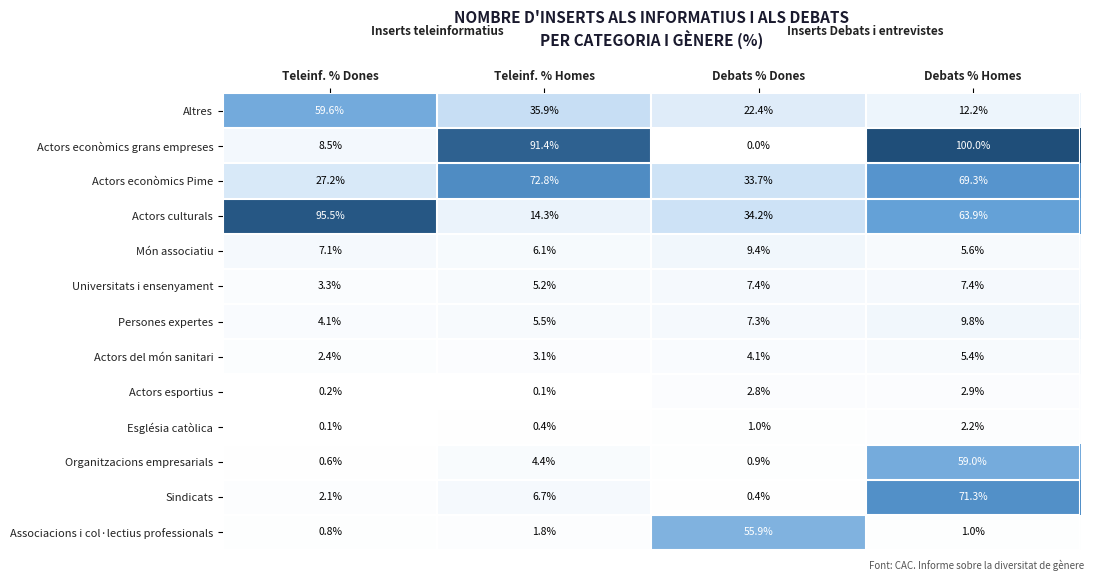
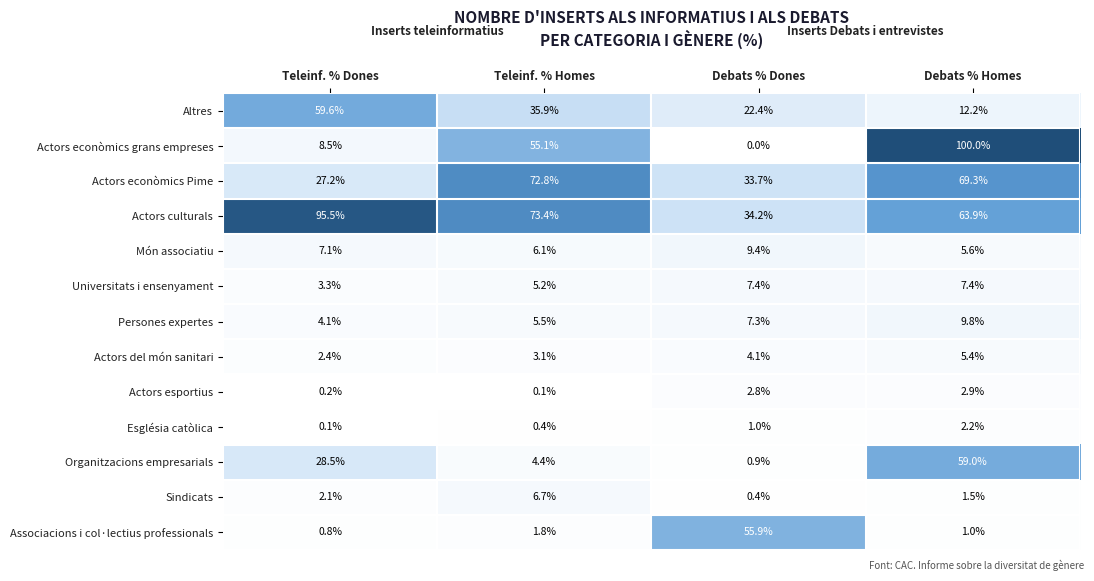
Actors econòmics grans empreses, Teleinf. % Homes: 91.4% -> 55.1%
Actors culturals, Teleinf. % Homes: 14.3% -> 73.4%
Organitzacions empresarials, Teleinf. % Dones: 0.6% -> 28.5%
Sindicats, Debats % Homes: 71.3% -> 1.5%
